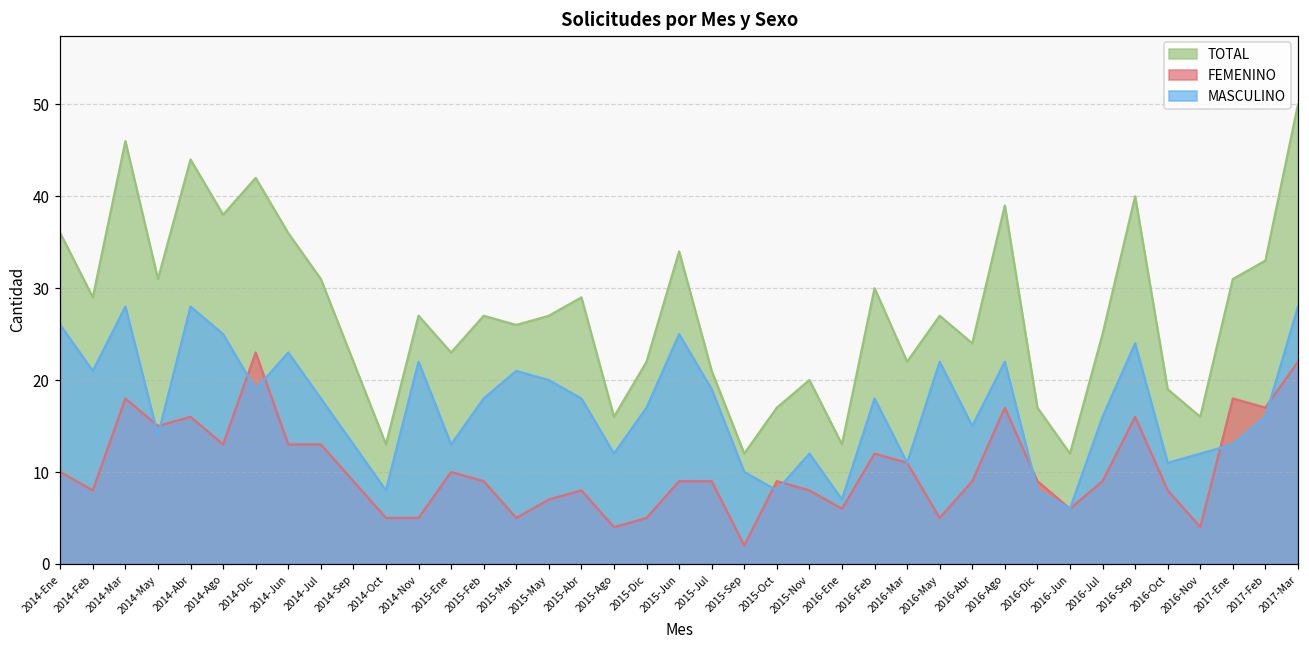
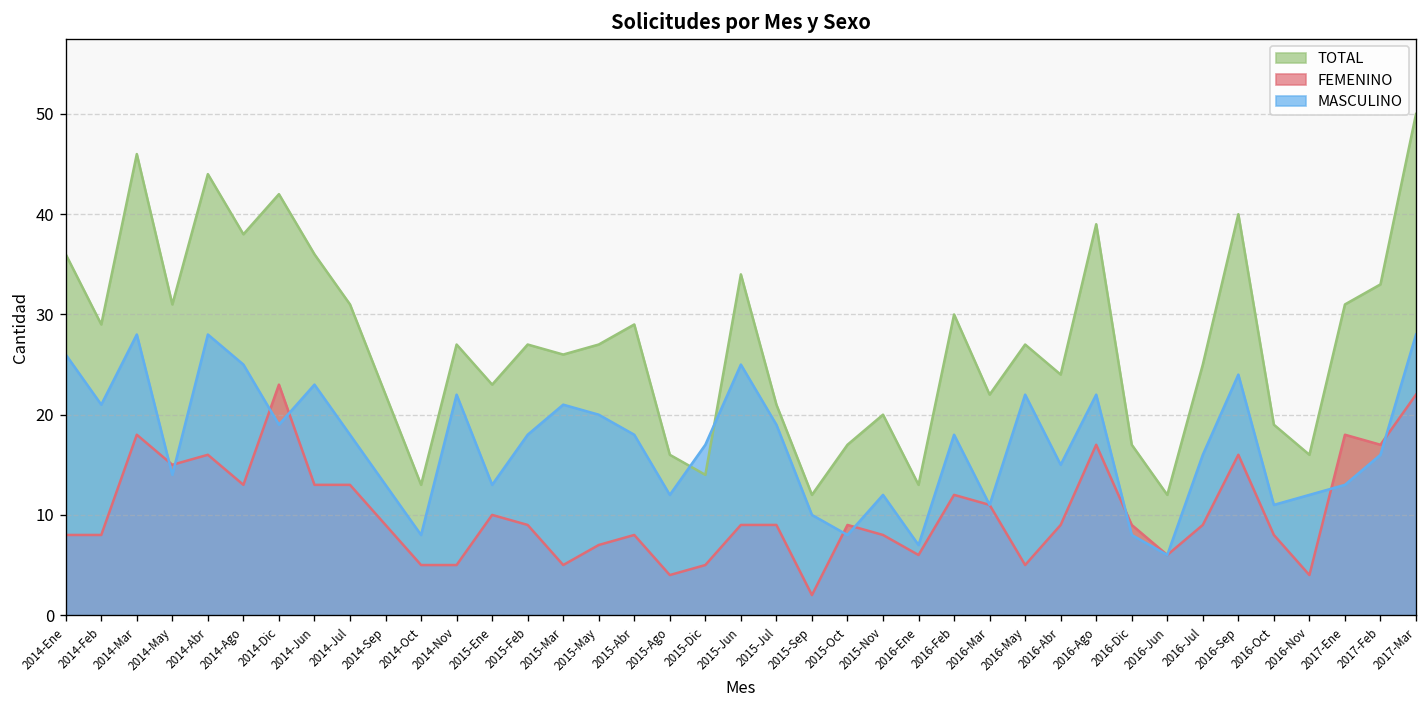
FEMENINO, 2014-Ene: 10 -> 8
TOTAL, 2015-Dic: 22 -> 14
